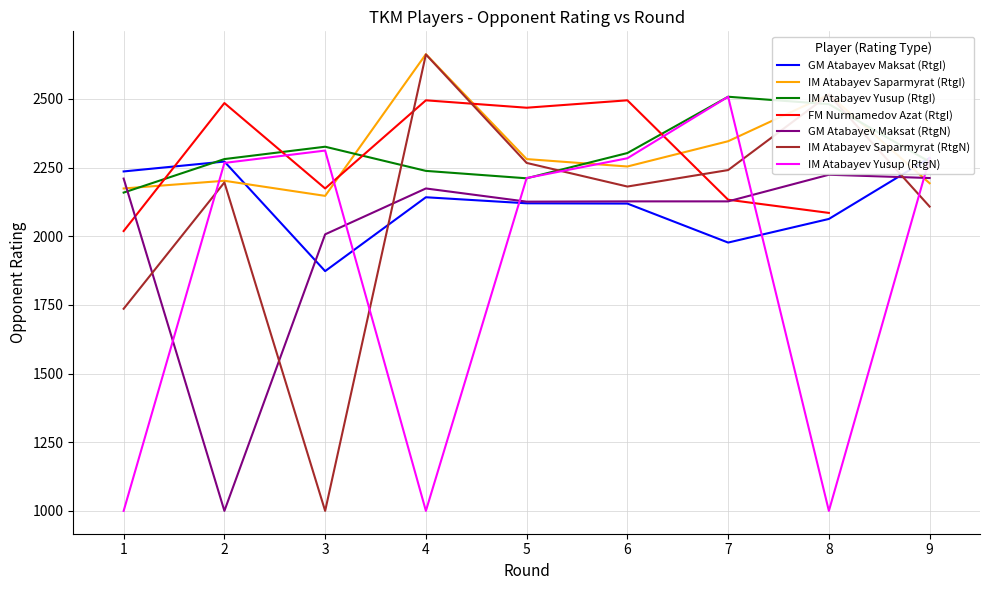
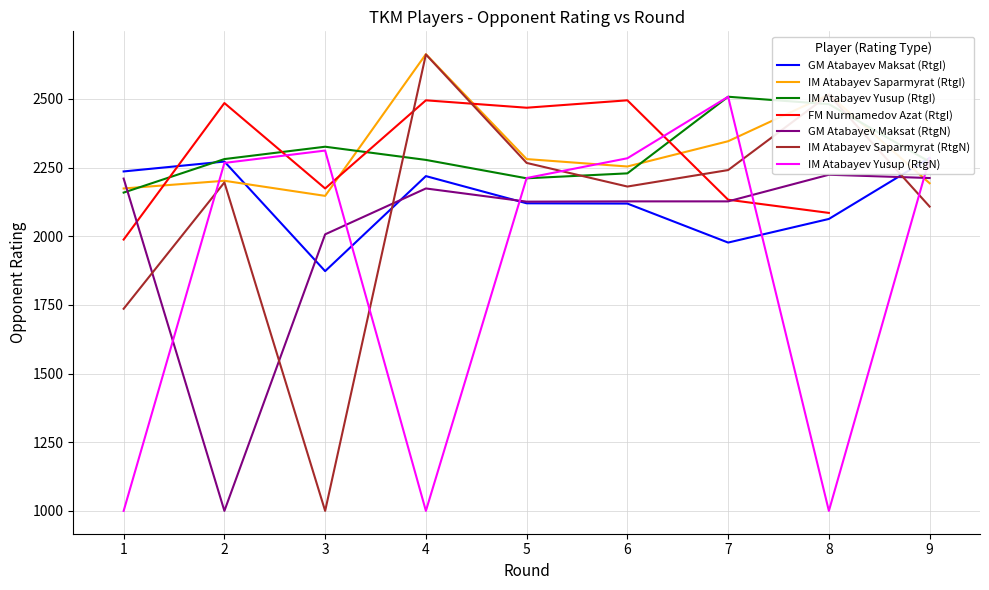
FM Nurmamedov Azat (RtgI), 1: 2020 -> 1990
GM Atabayev Maksat (RtgI), 4: 2140 -> 2220
IM Atabayev Yusup (RtgI), 4: 2240 -> 2280
IM Atabayev Yusup (RtgI), 6: 2300 -> 2230
